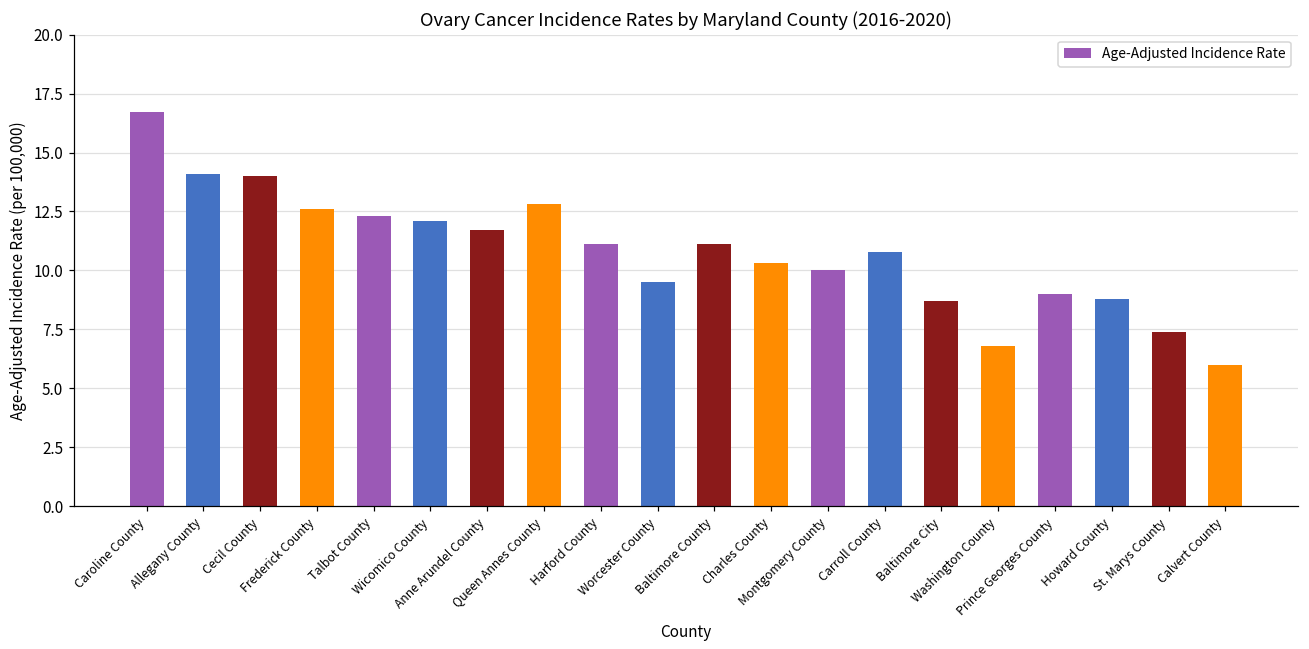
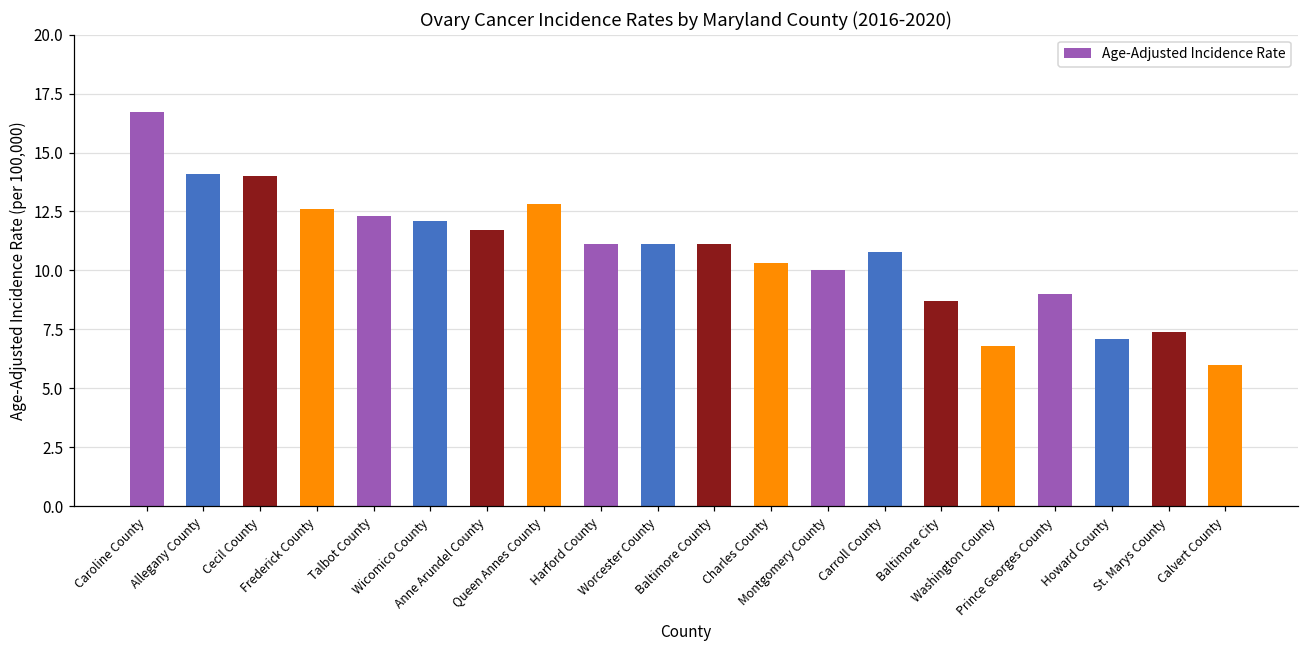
Worcester County: 9.5 -> 11.1
Howard County: 8.8 -> 7.1
